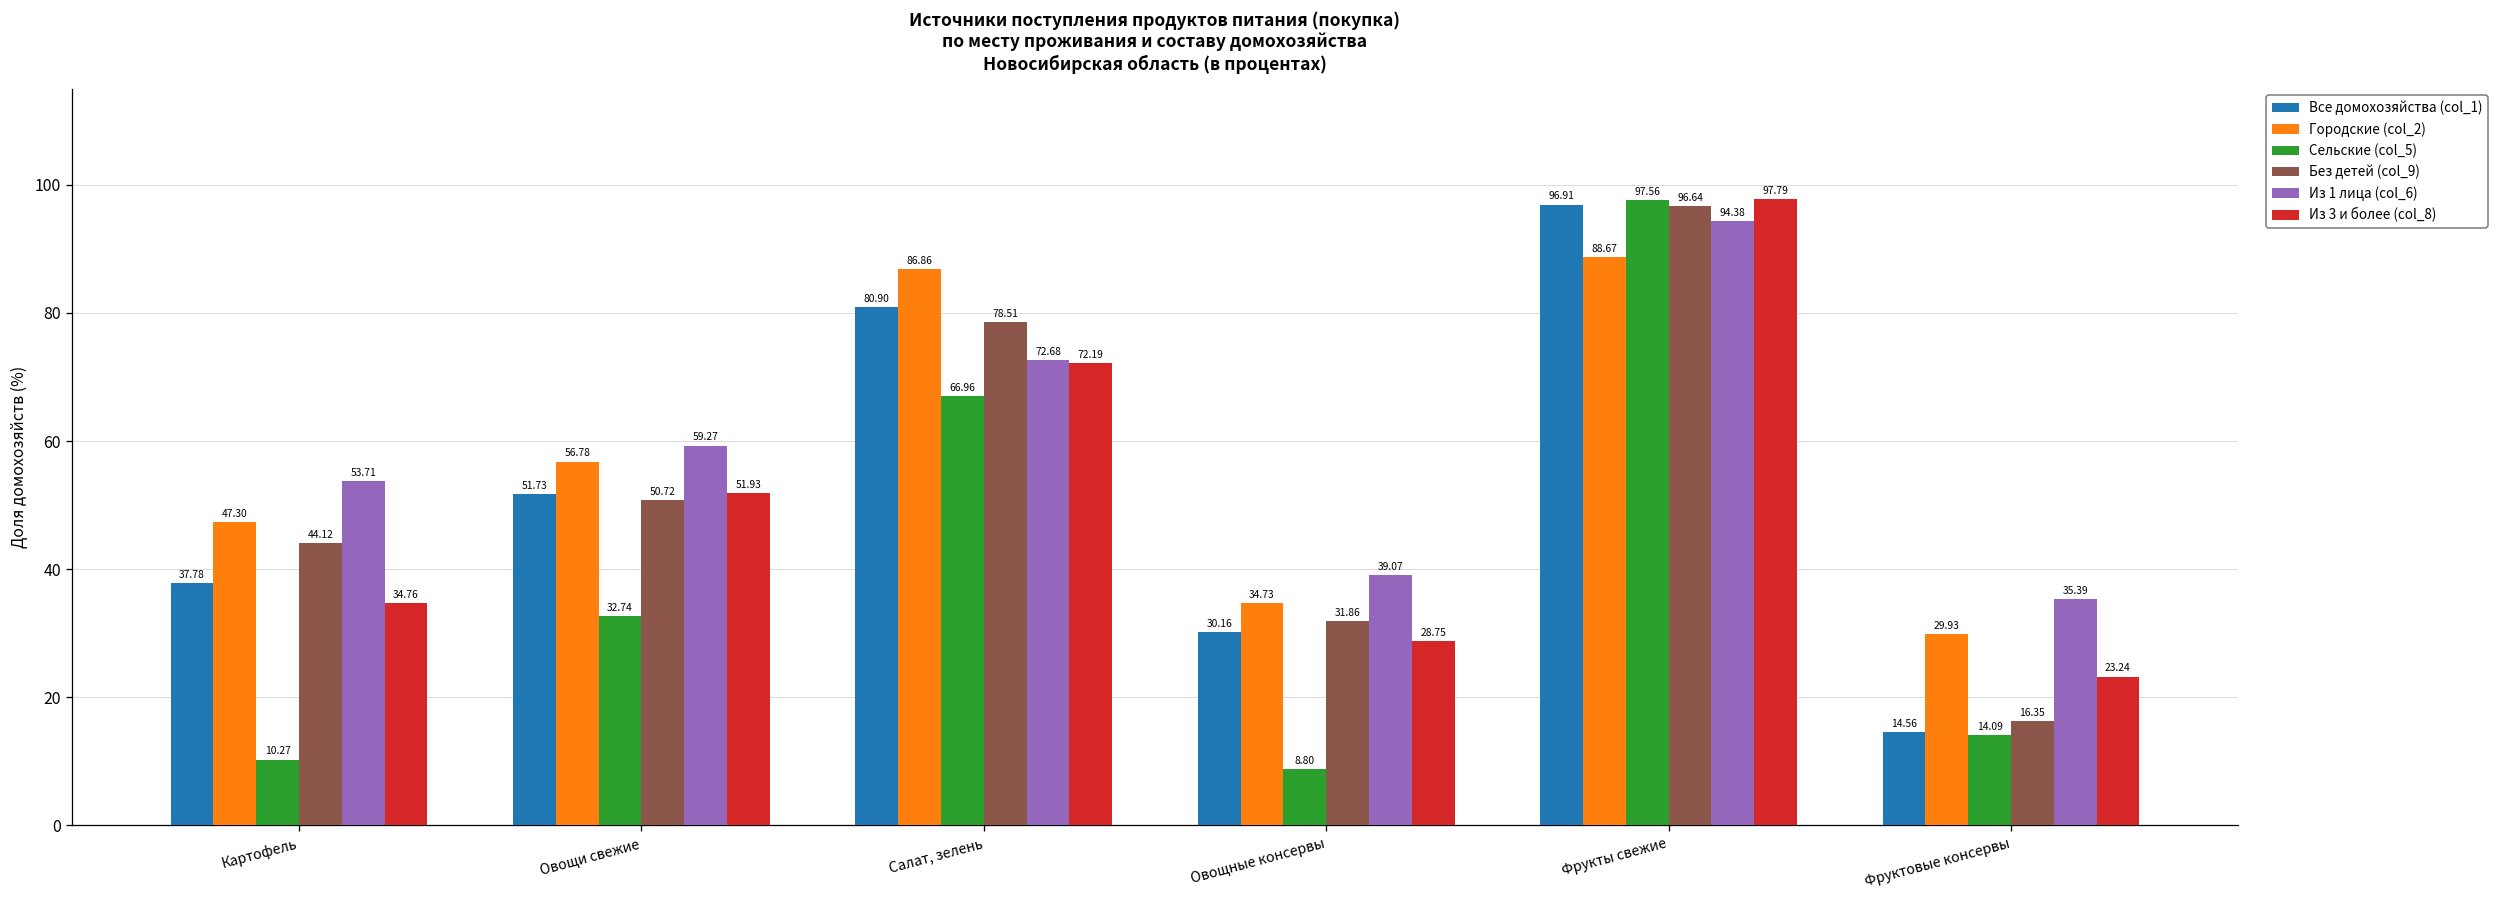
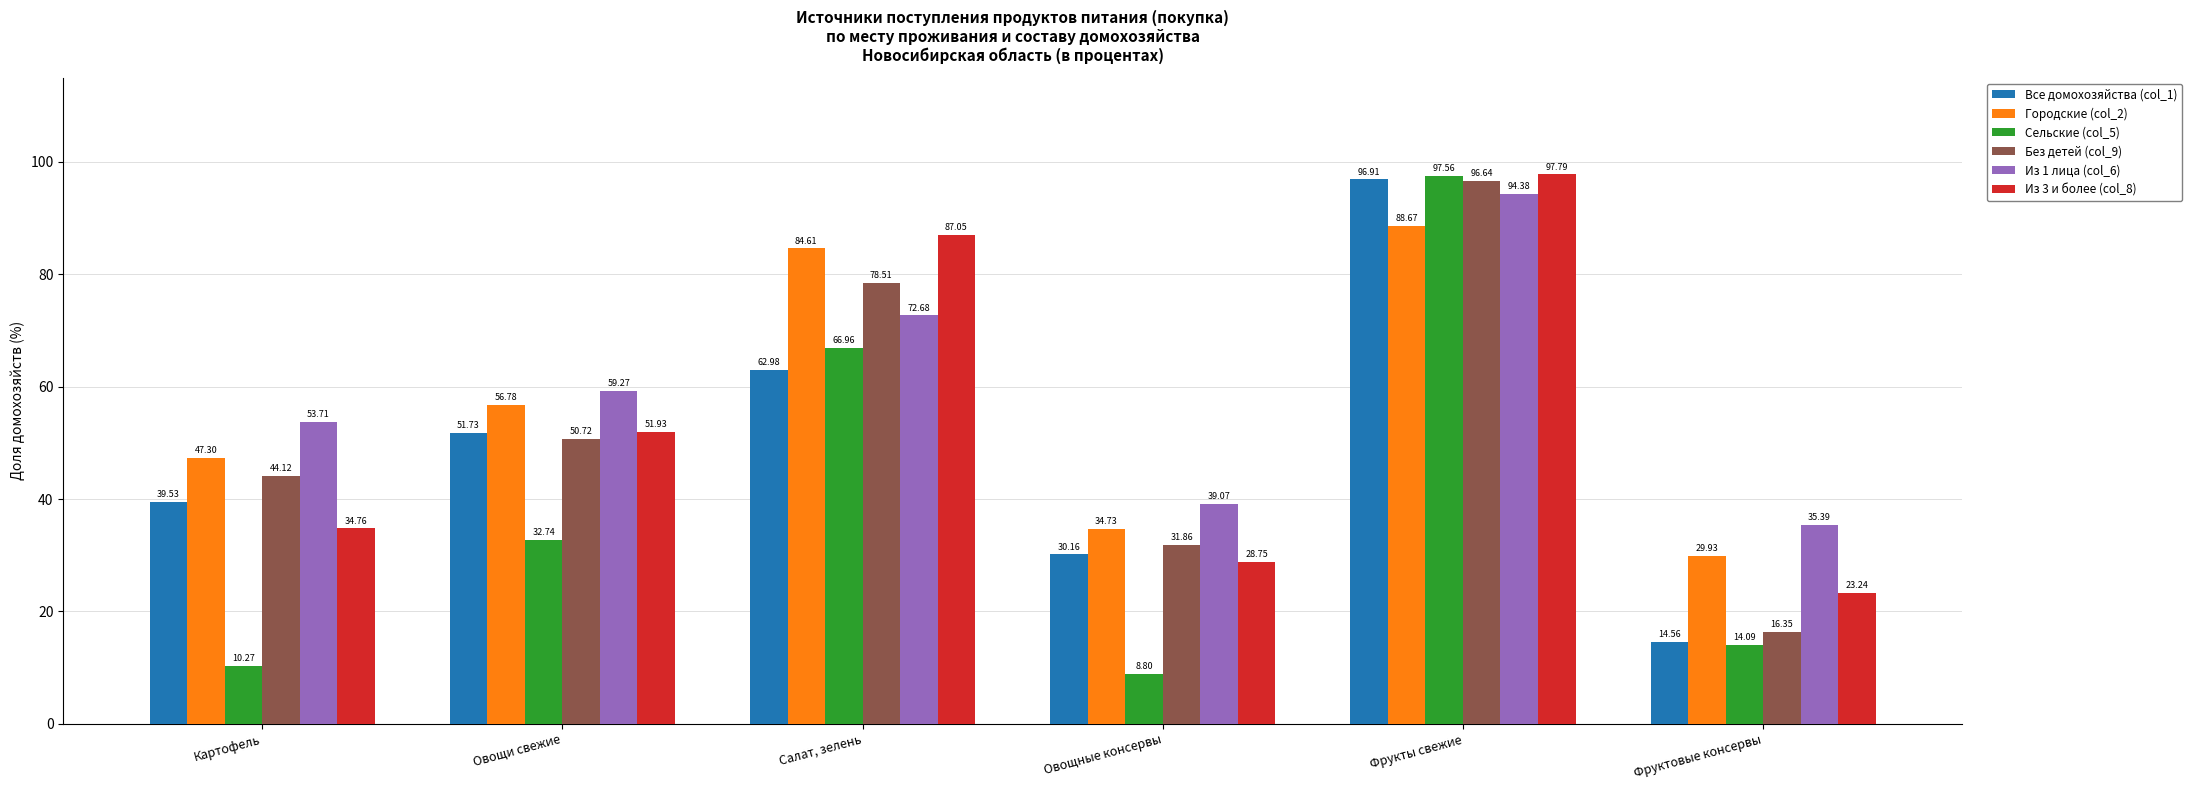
Все домохозяйства (col_1), Картофель: 37.78 -> 39.53
Все домохозяйства (col_1), Салат, зелень: 80.90 -> 62.98
Городские (col_2), Салат, зелень: 86.86 -> 84.61
Из 3 и более (col_8), Салат, зелень: 72.19 -> 87.05
